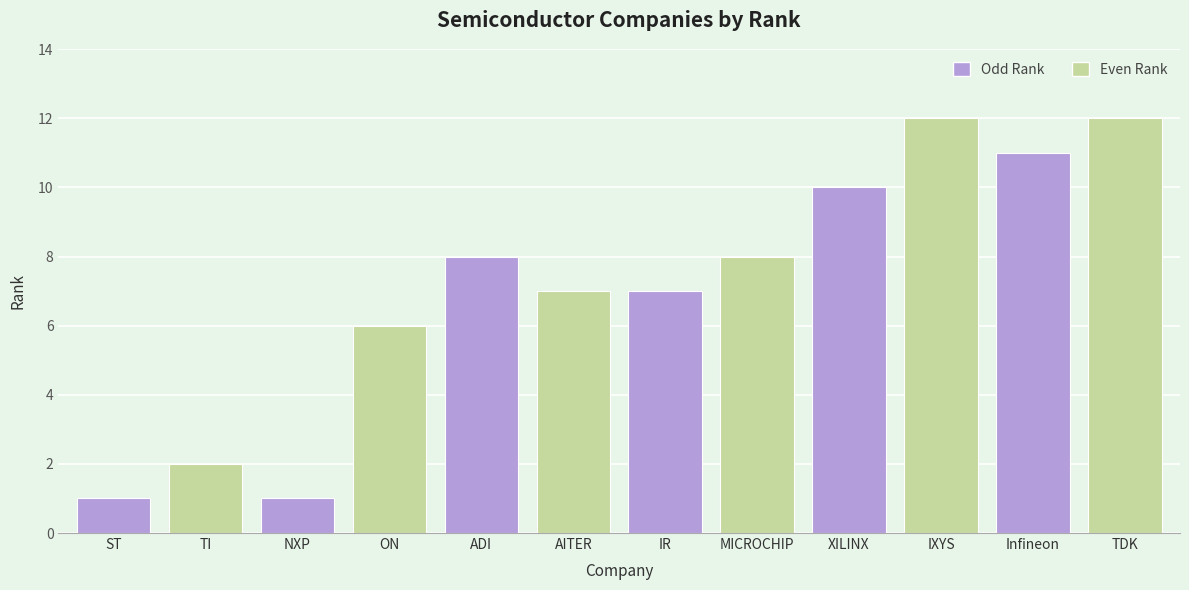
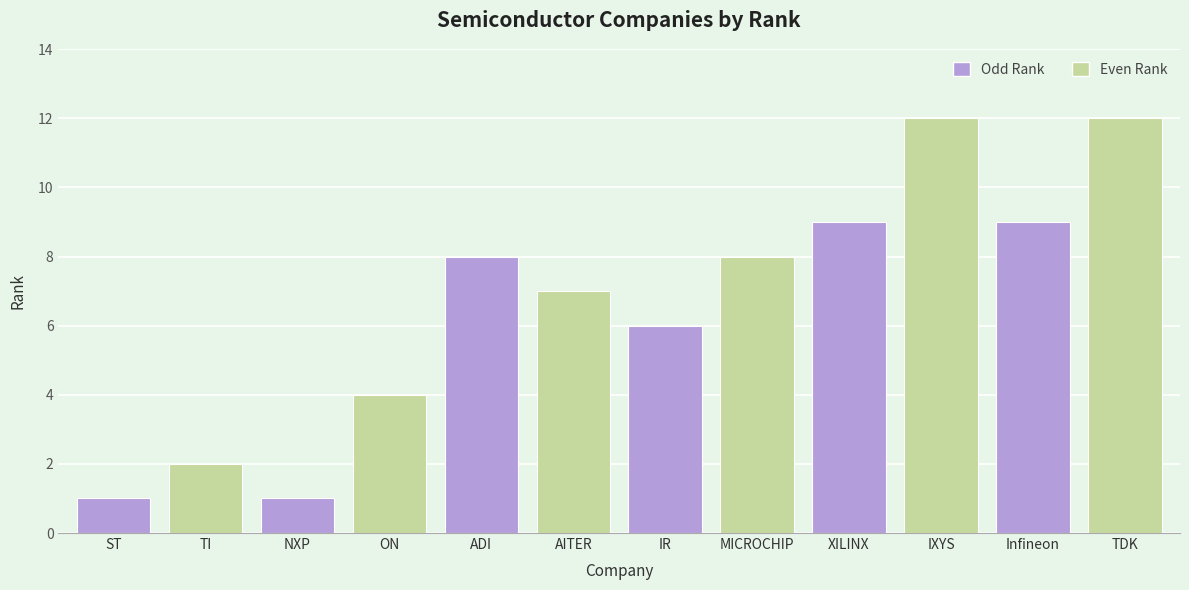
ON: 6 -> 4
IR: 7 -> 6
XILINX: 10 -> 9
Infineon: 11 -> 9
